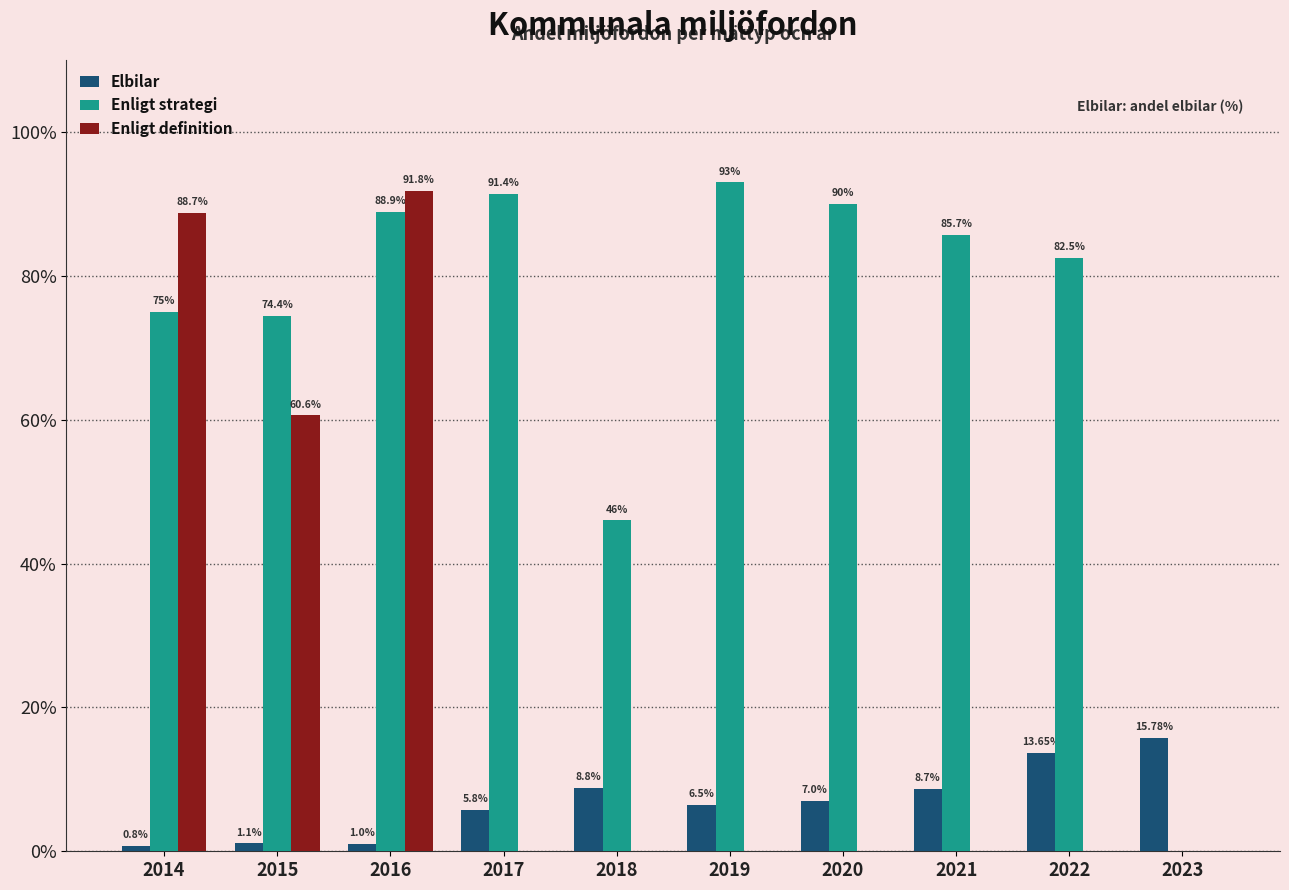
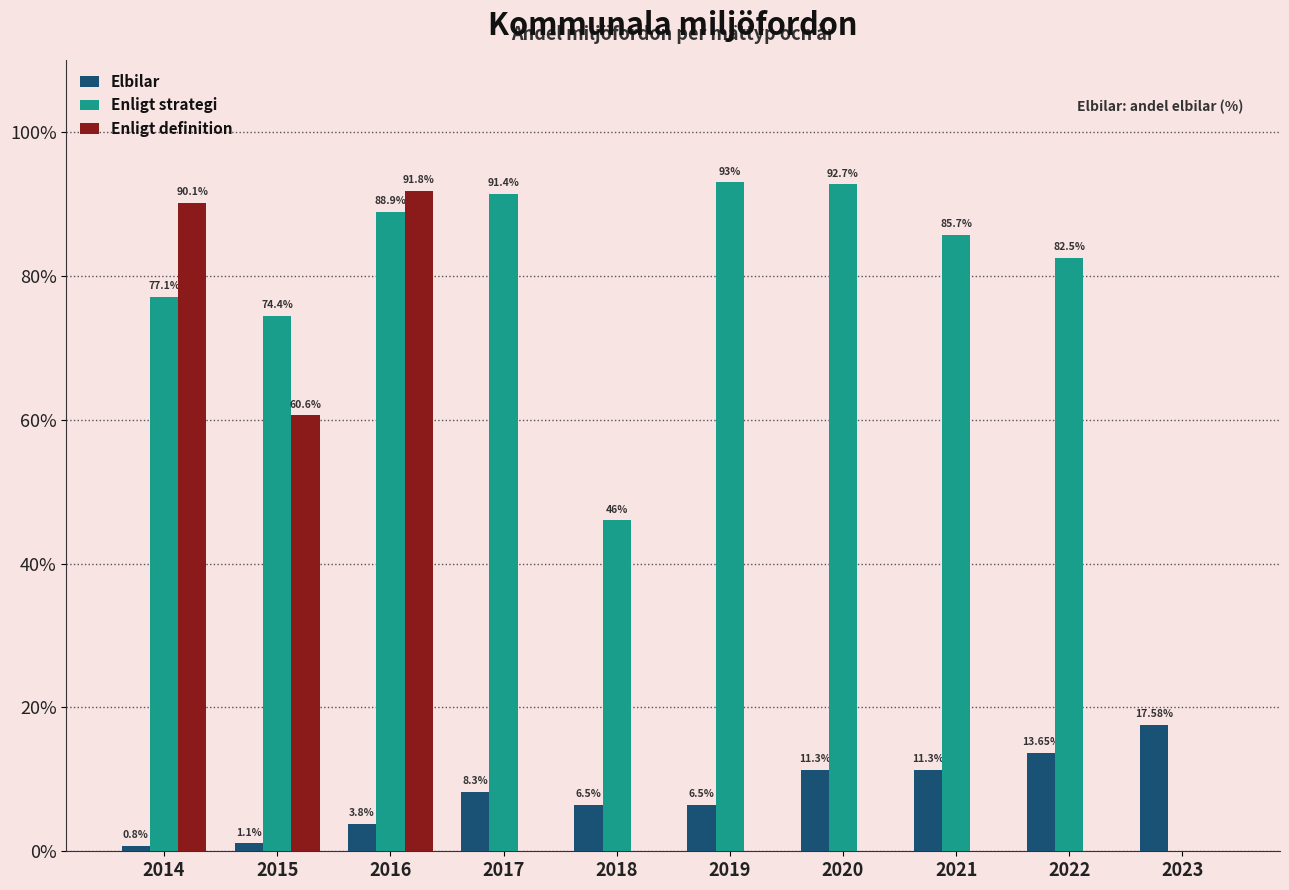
Enligt strategi, 2014: 75% -> 77.1%
Enligt definition, 2014: 88.7% -> 90.1%
Elbilar, 2016: 1.0% -> 3.8%
Elbilar, 2017: 5.8% -> 8.3%
Elbilar, 2018: 8.8% -> 6.5%
Elbilar, 2020: 7.0% -> 11.3%
Enligt strategi, 2020: 90% -> 92.7%
Elbilar, 2021: 8.7% -> 11.3%
Elbilar, 2023: 15.78% -> 17.58%
